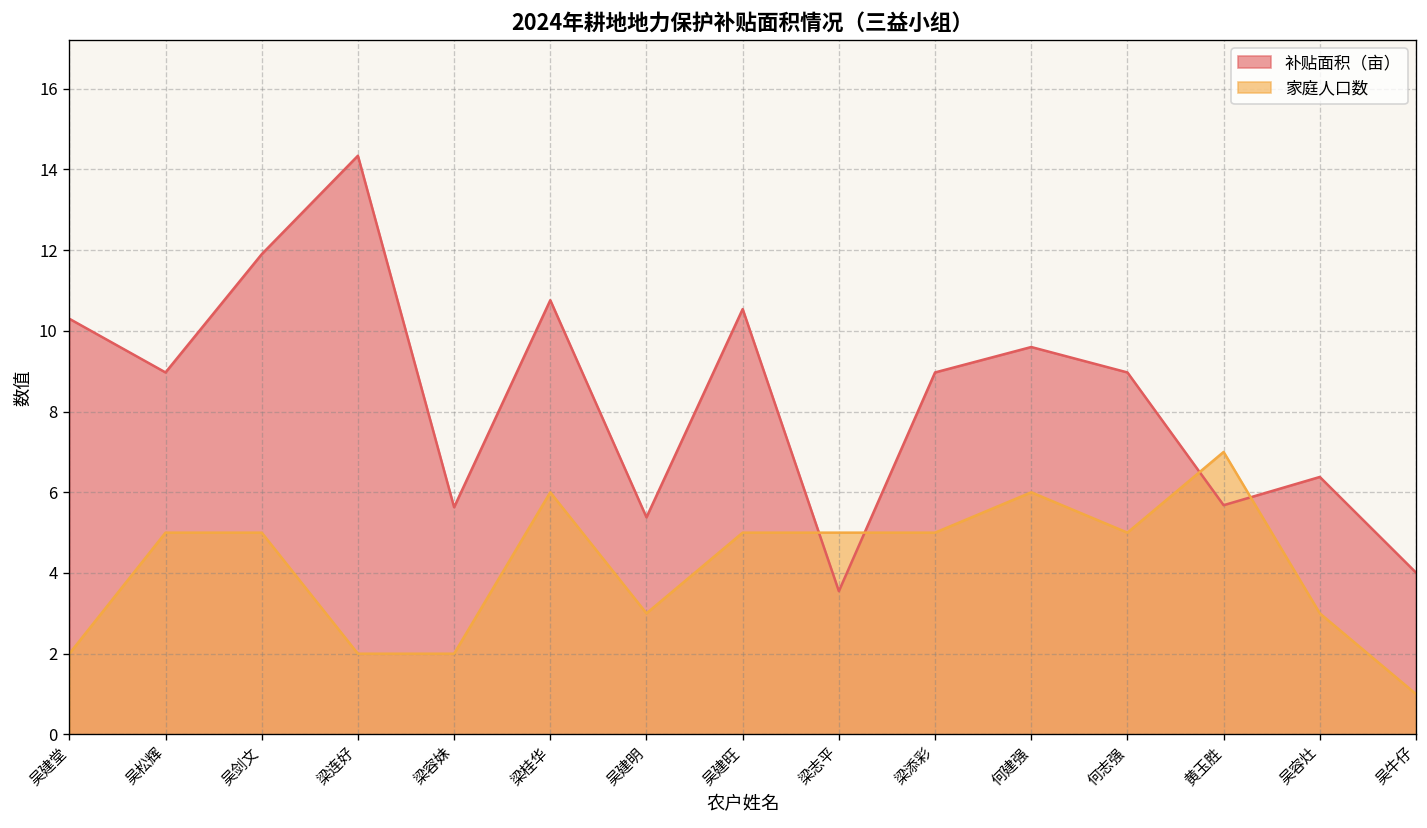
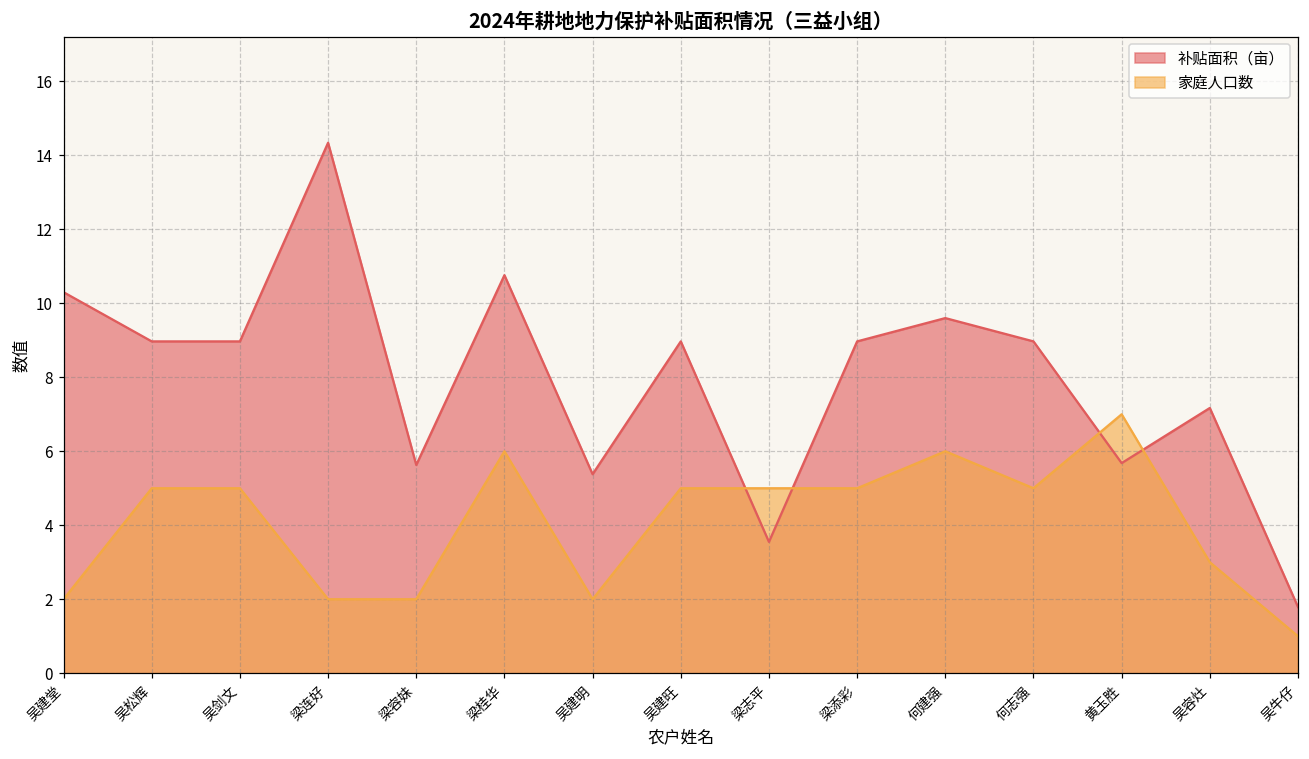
补贴面积（亩）, 吴剑文: 11.9 -> 9.0
家庭人口数, 吴建明: 3 -> 2
补贴面积（亩）, 吴建旺: 10.5 -> 9.0
补贴面积（亩）, 吴容灶: 6.4 -> 7.2
补贴面积（亩）, 吴牛仔: 4.0 -> 1.8
